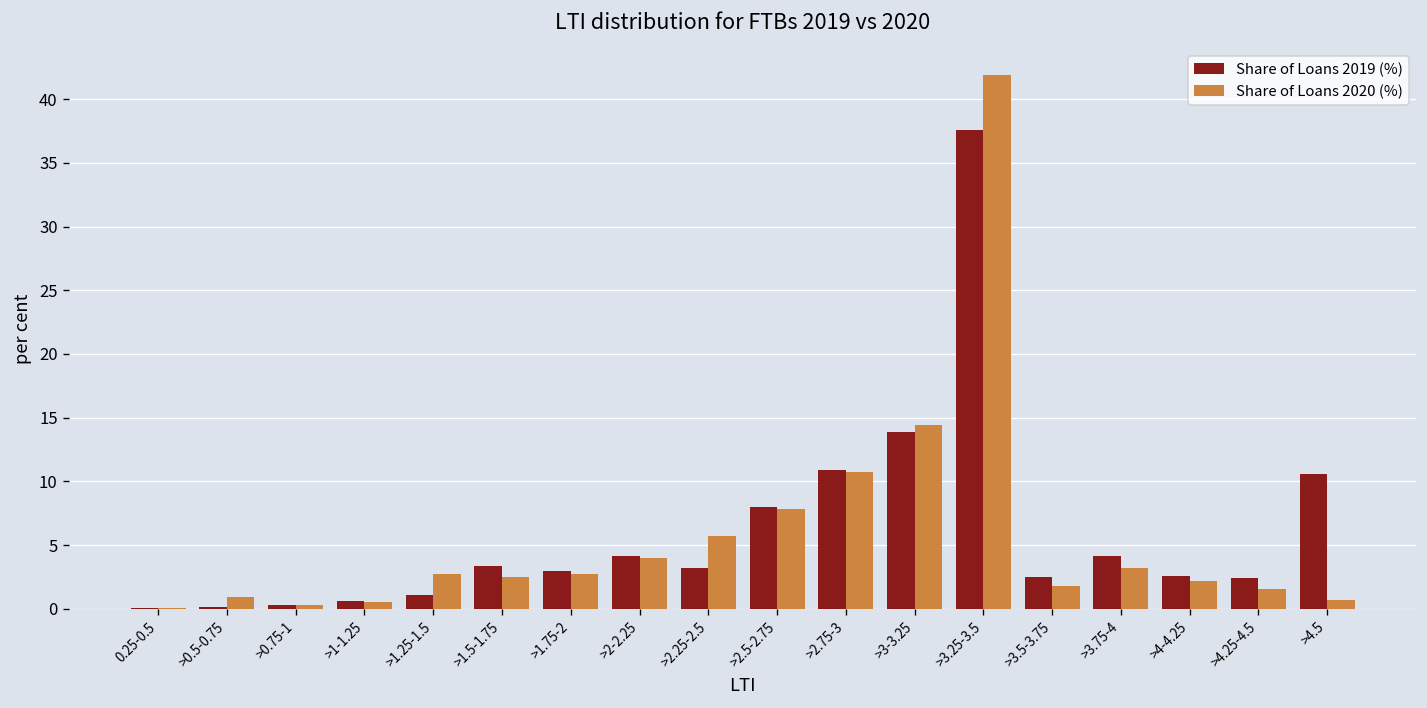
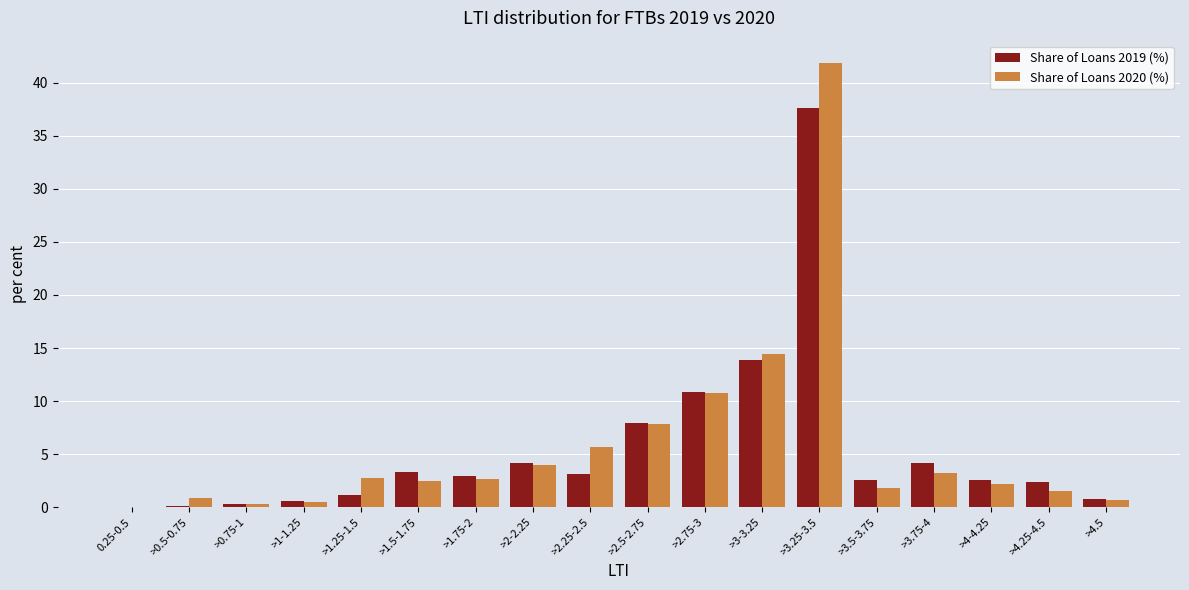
Share of Loans 2019 (%), >4.5: 10.6 -> 0.8
